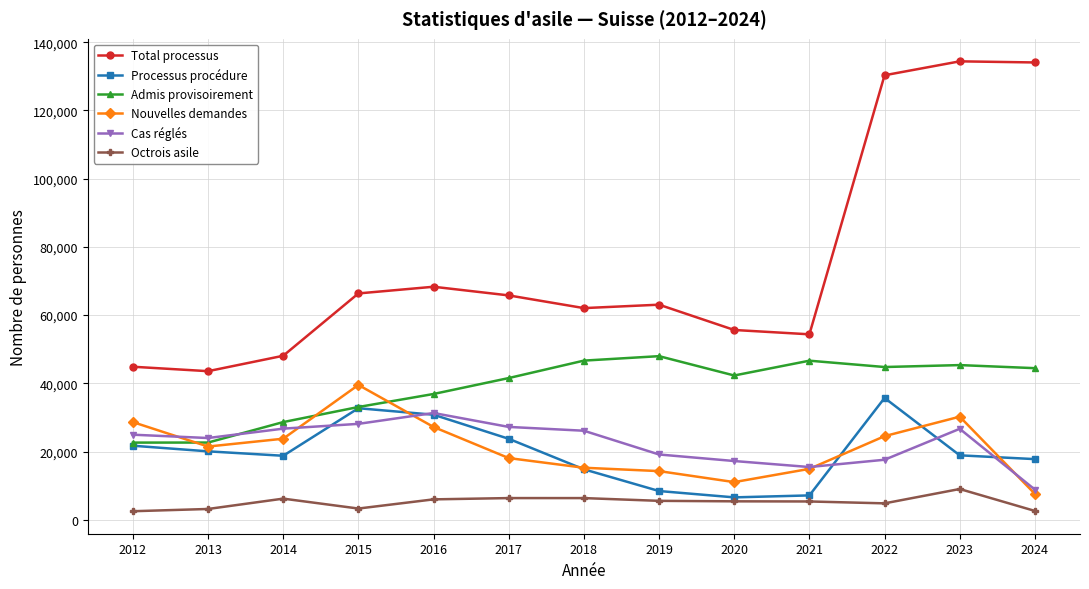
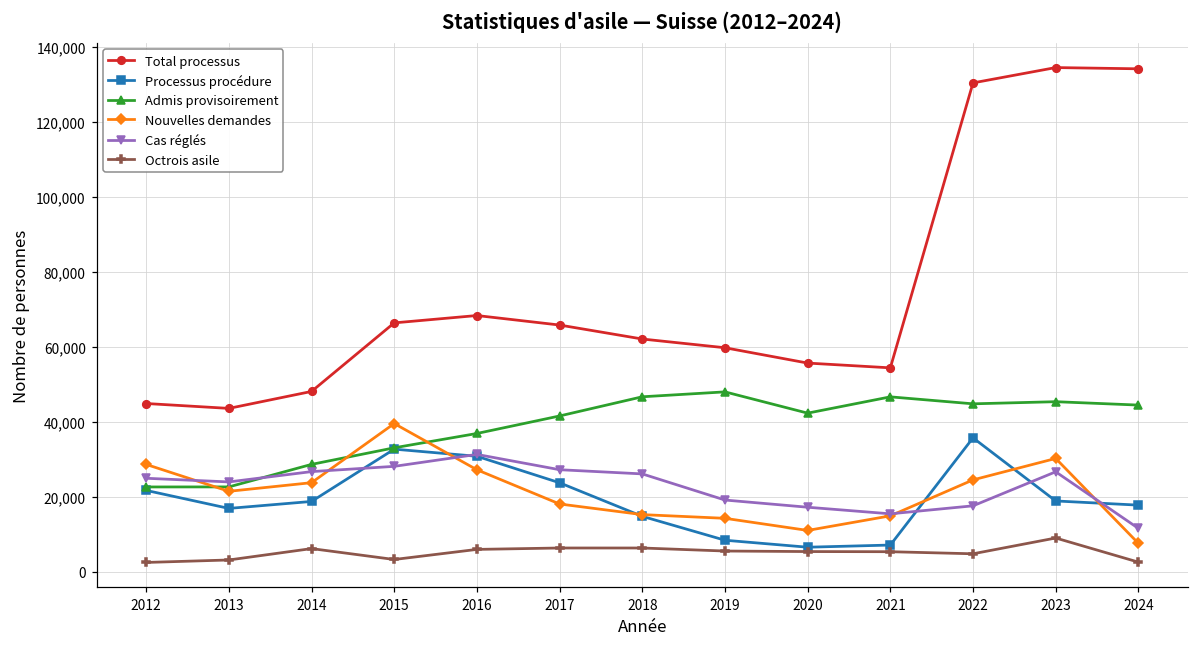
Processus procédure, 2013: 20,000 -> 17,000
Total processus, 2019: 63,000 -> 60,000
Cas réglés, 2024: 9,000 -> 12,000
